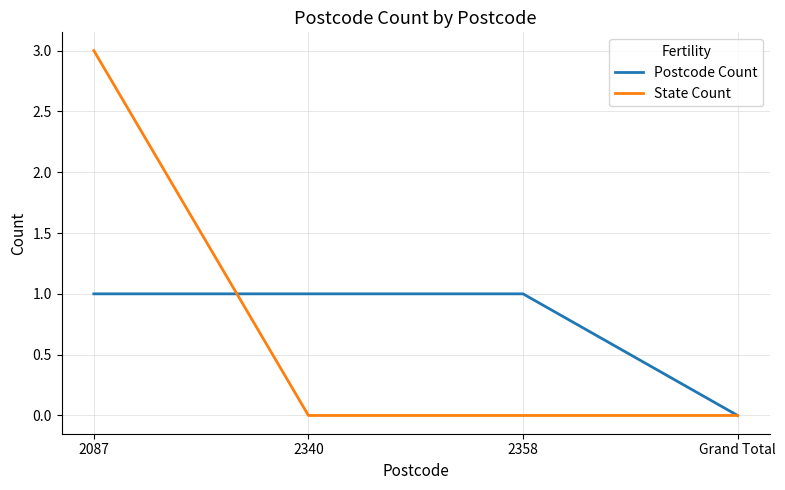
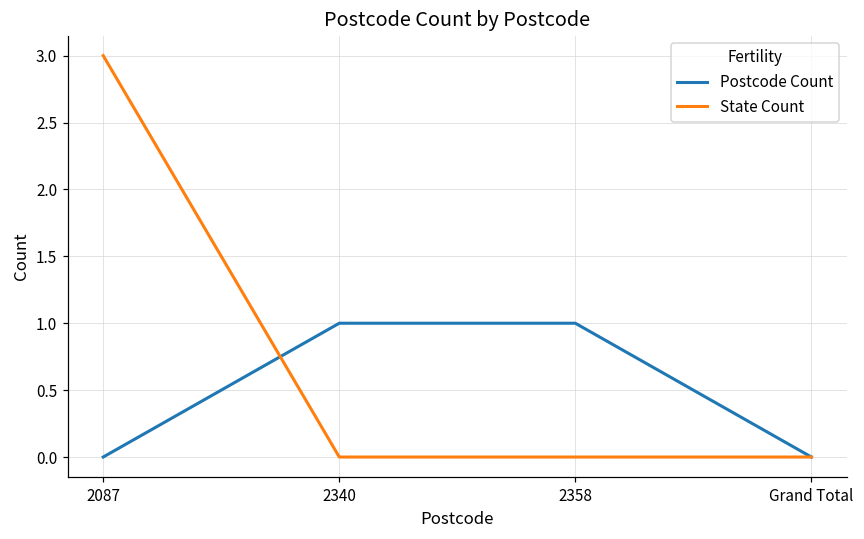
Postcode Count, 2087: 1 -> 0
